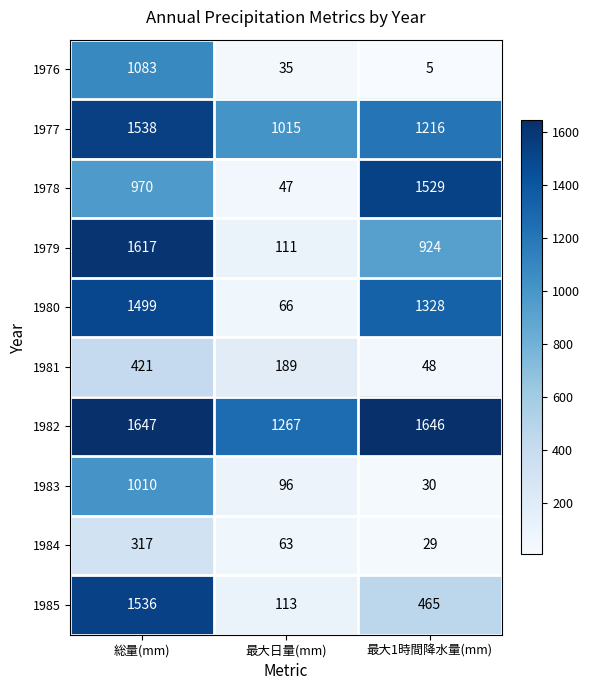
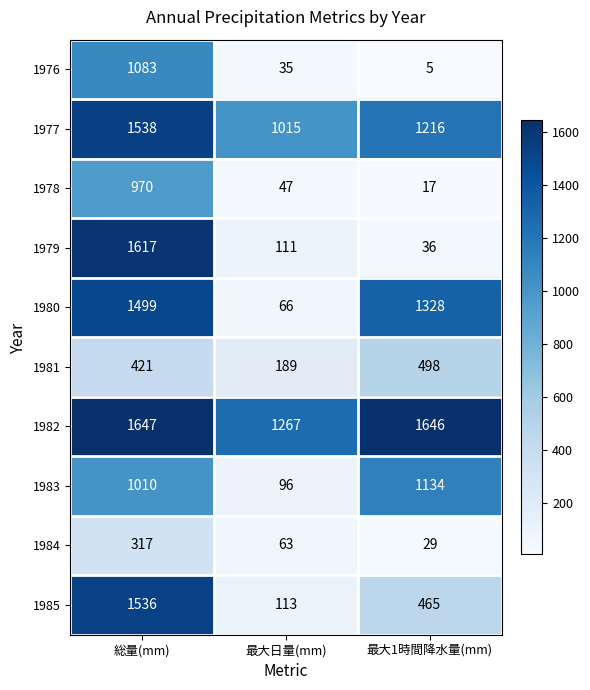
1978, 最大1時間降水量(mm): 1529 -> 17
1979, 最大1時間降水量(mm): 924 -> 36
1981, 最大1時間降水量(mm): 48 -> 498
1983, 最大1時間降水量(mm): 30 -> 1134
